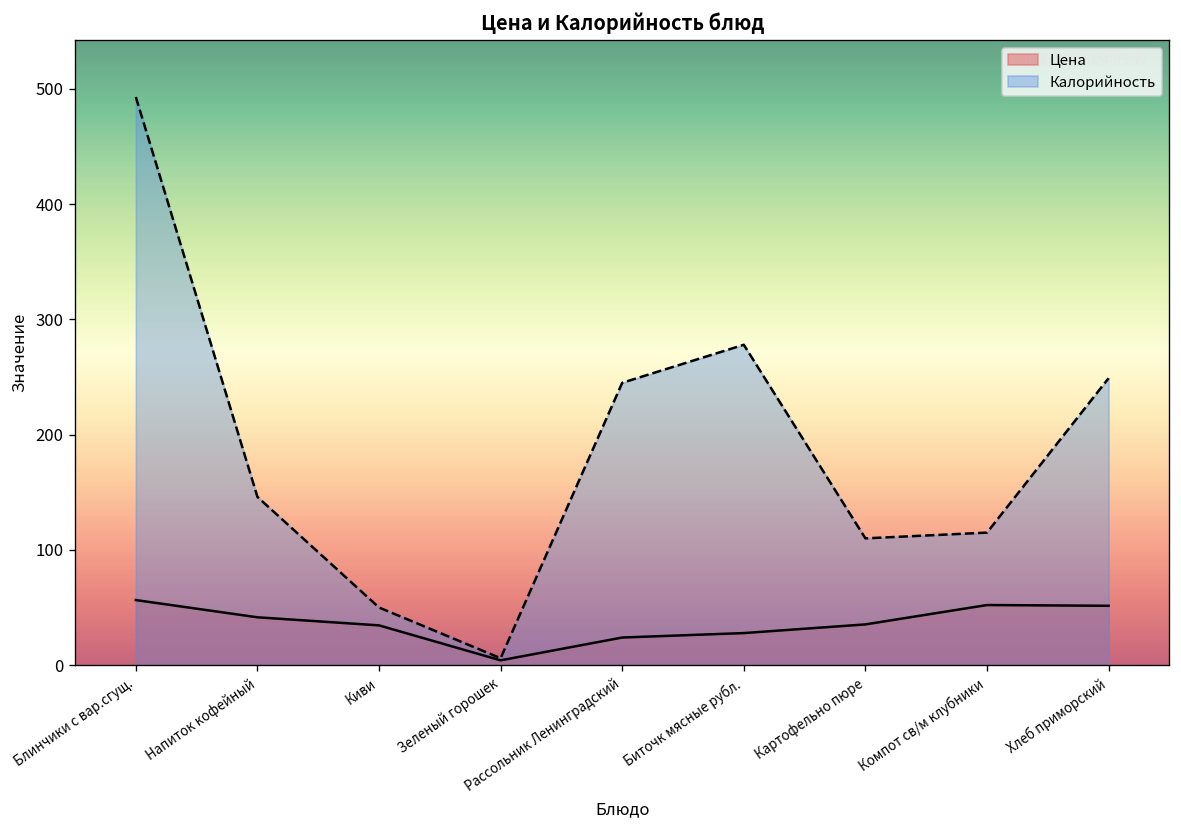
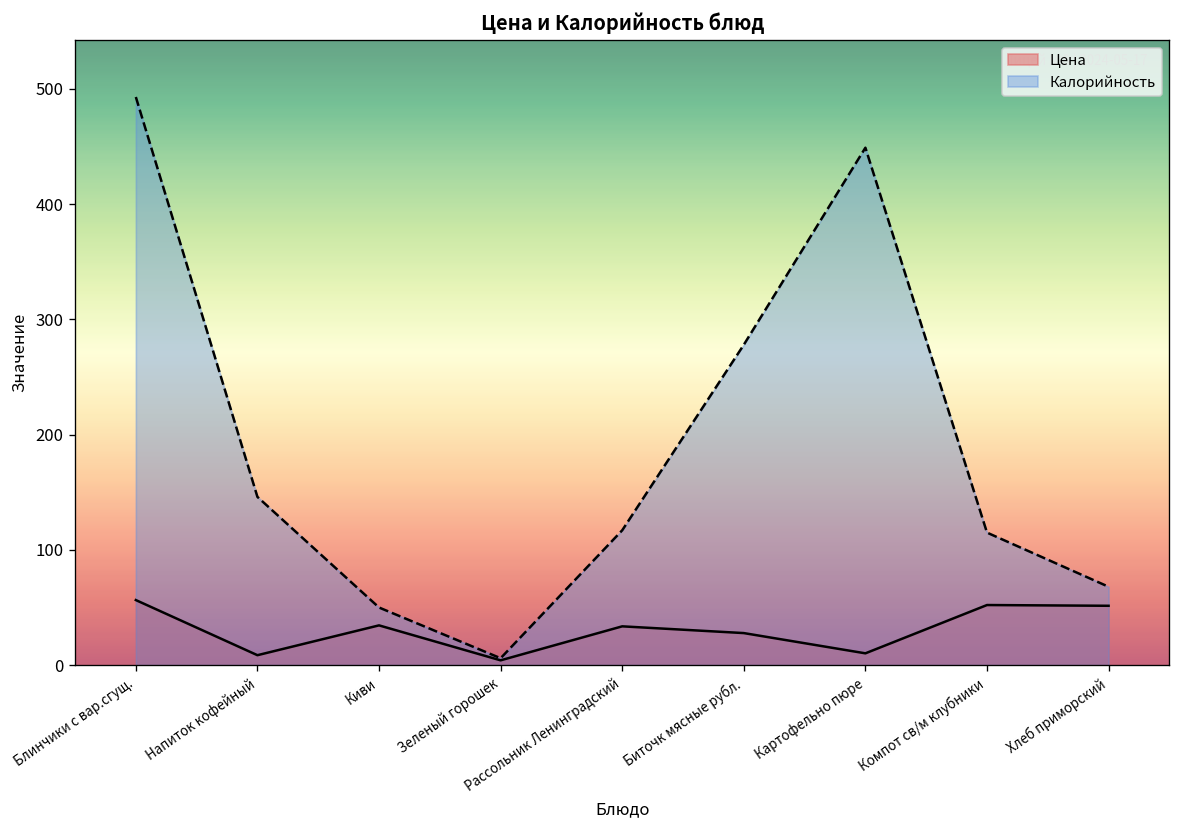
Цена, Напиток кофейный: 40 -> 10
Цена, Рассольник Ленинградский: 20 -> 30
Калорийность, Рассольник Ленинградский: 250 -> 120
Цена, Картофельно пюре: 40 -> 10
Калорийность, Картофельно пюре: 110 -> 450
Калорийность, Хлеб приморский: 250 -> 70
